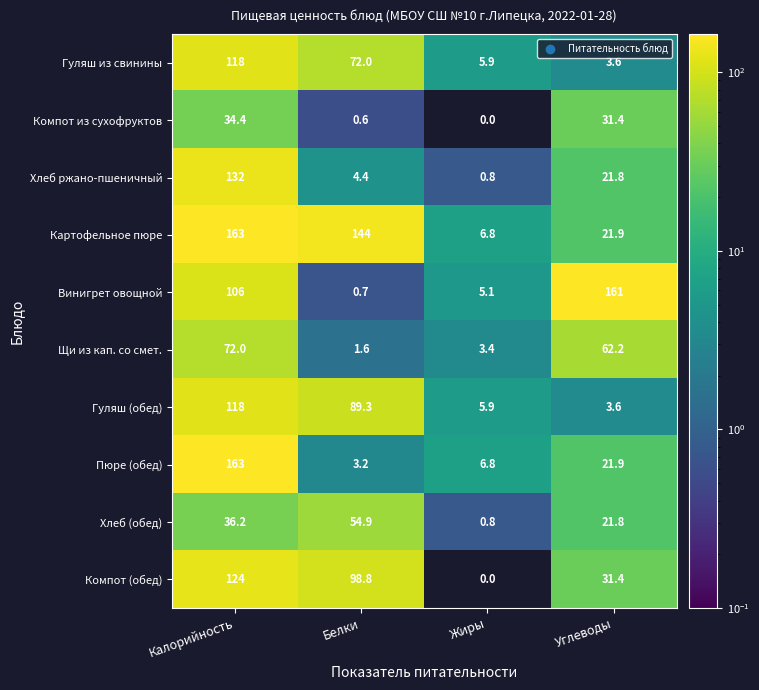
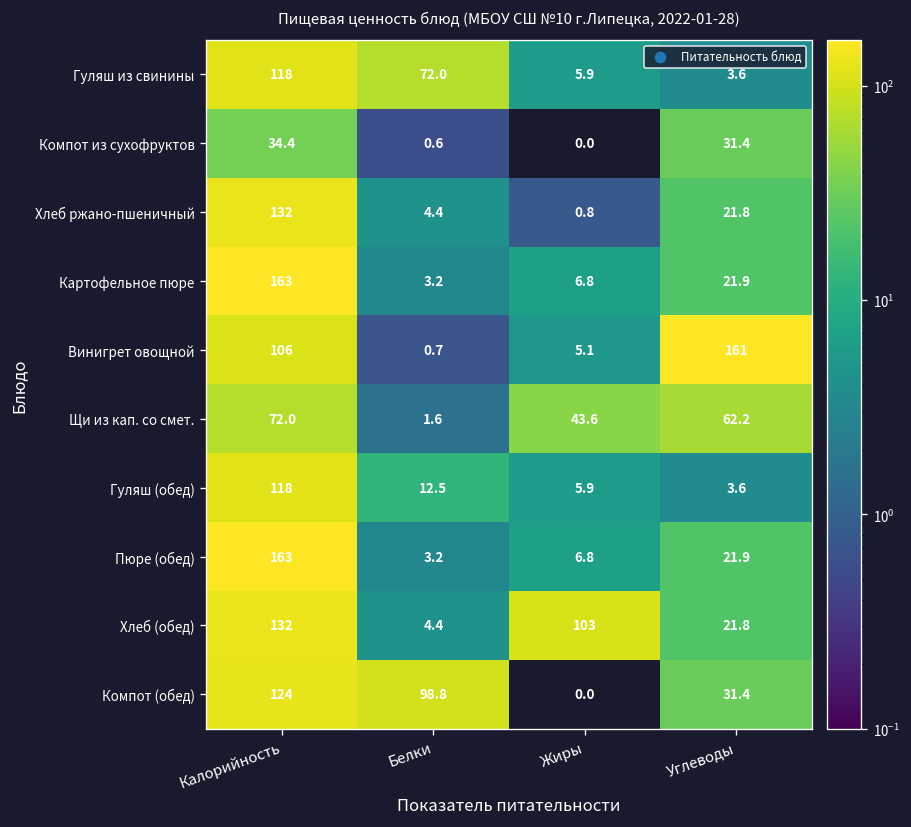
Картофельное пюре, Белки: 144 -> 3.2
Щи из кап. со смет., Жиры: 3.4 -> 43.6
Гуляш (обед), Белки: 89.3 -> 12.5
Хлеб (обед), Калорийность: 36.2 -> 132
Хлеб (обед), Белки: 54.9 -> 4.4
Хлеб (обед), Жиры: 0.8 -> 103
